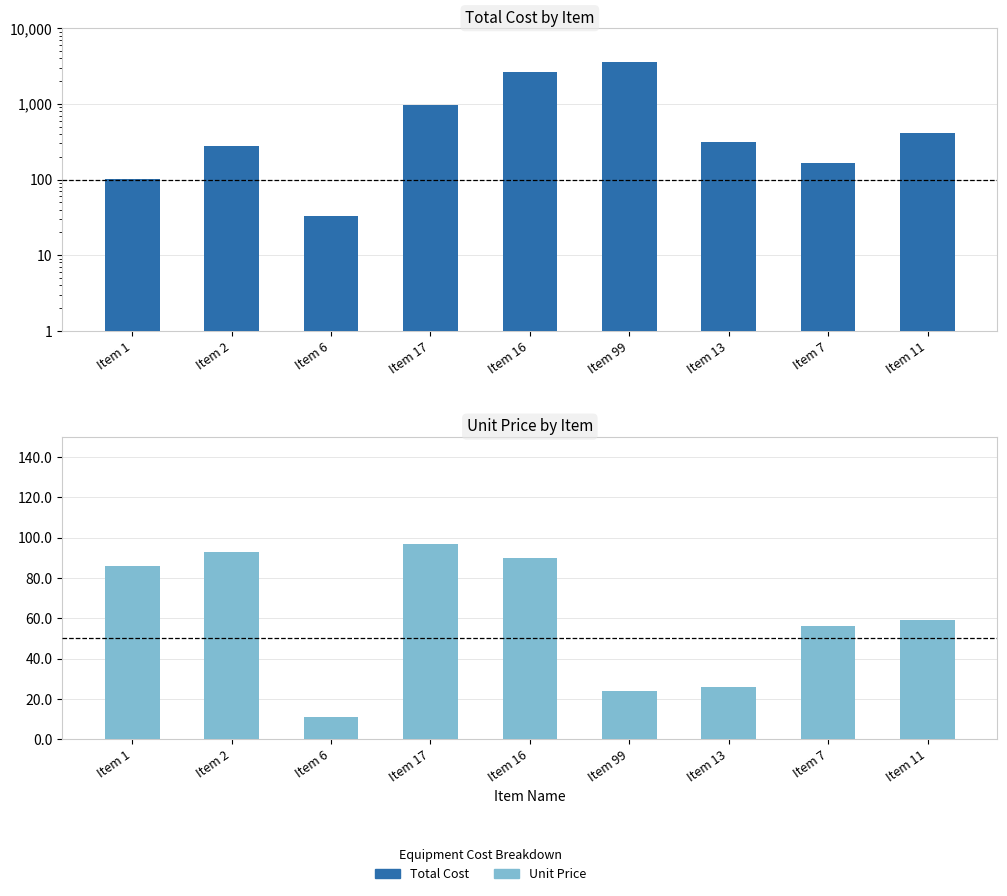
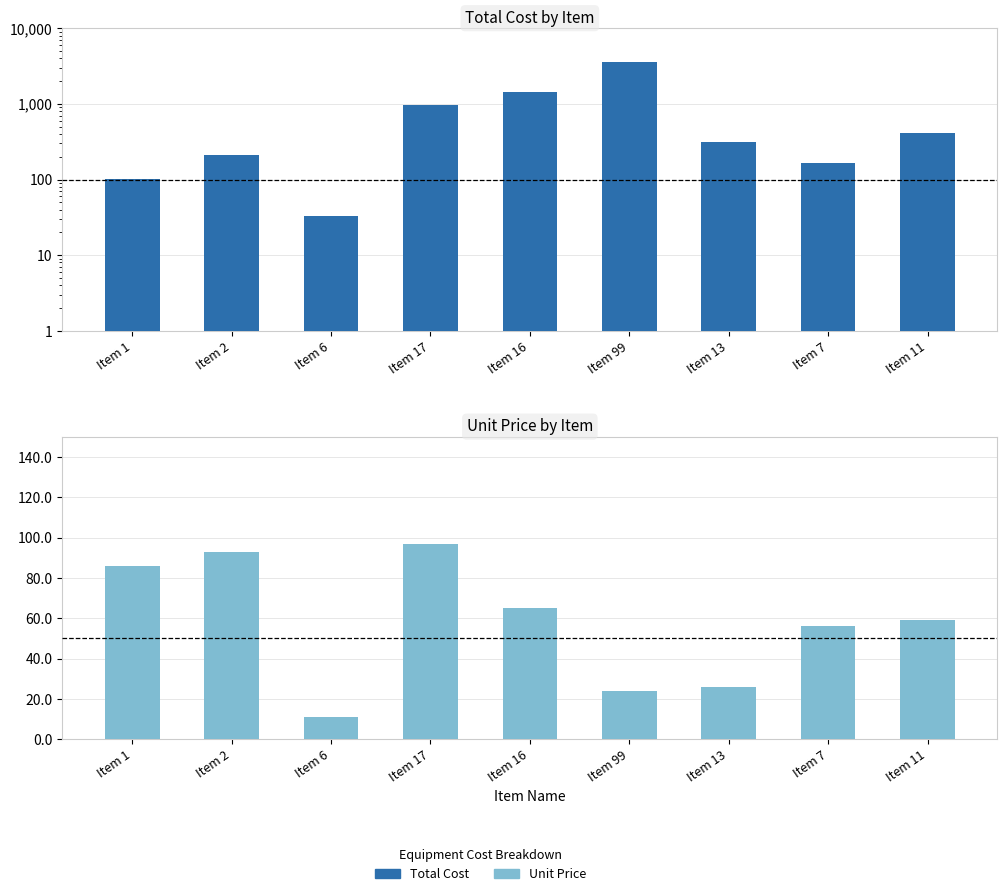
Total Cost by Item, Item 2: 280 -> 210
Total Cost by Item, Item 16: 2,700 -> 1,400
Unit Price by Item, Item 16: 90 -> 65
